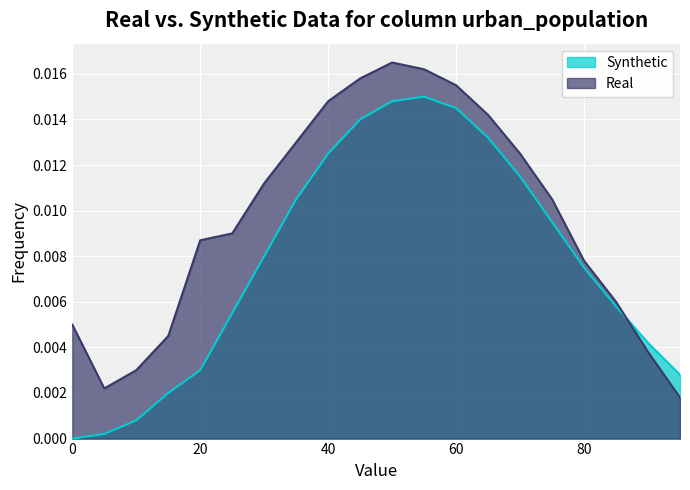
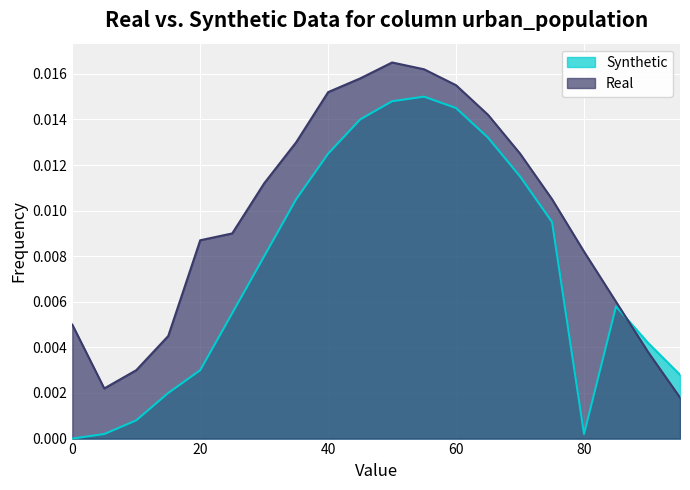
Real, 40: 0.0148 -> 0.0152
Synthetic, 80: 0.0075 -> 0.0002
Real, 80: 0.0078 -> 0.0082
